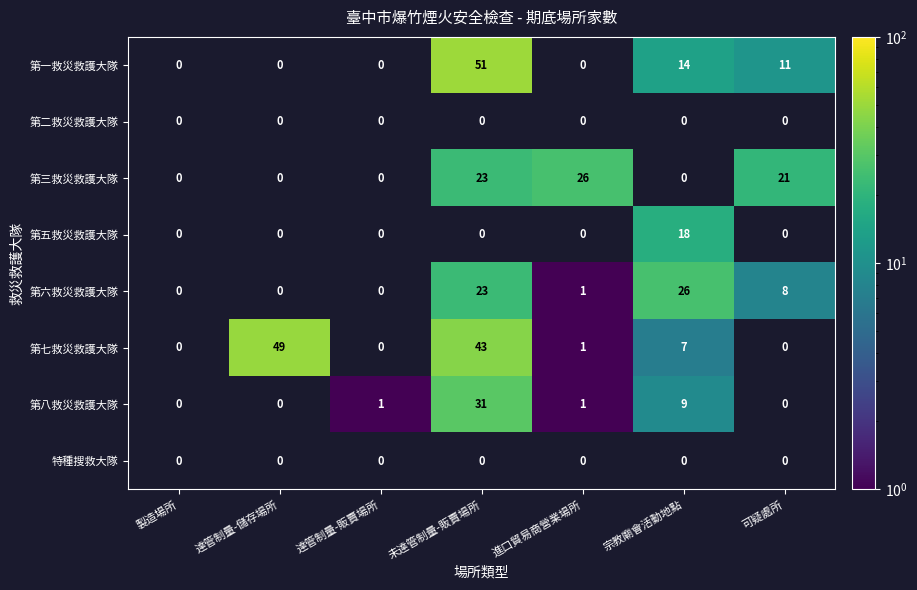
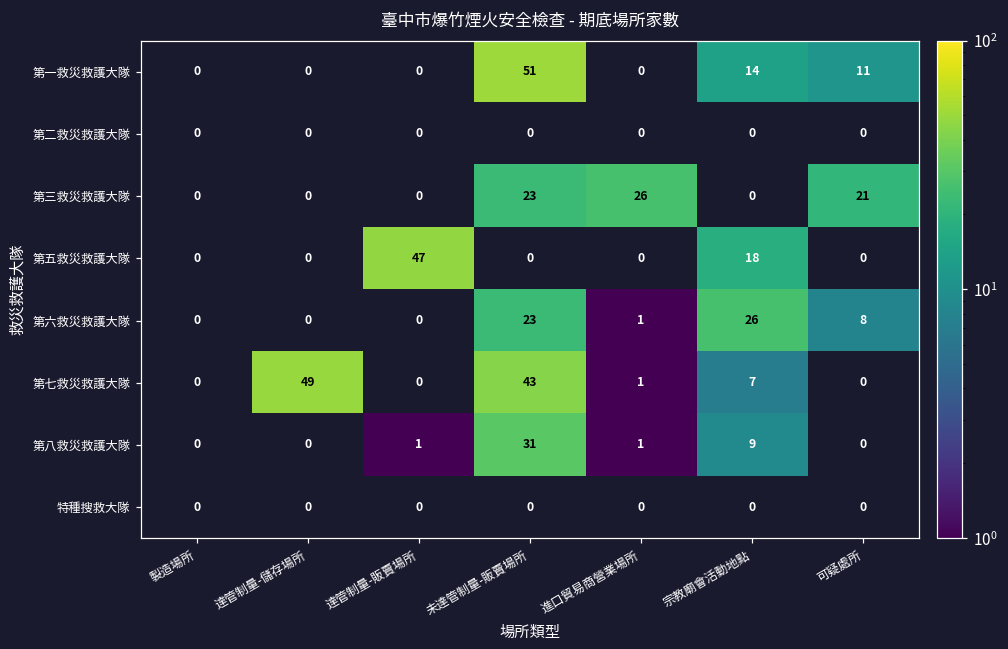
第五救災救護大隊, 達管制量-販賣場所: 0 -> 47
